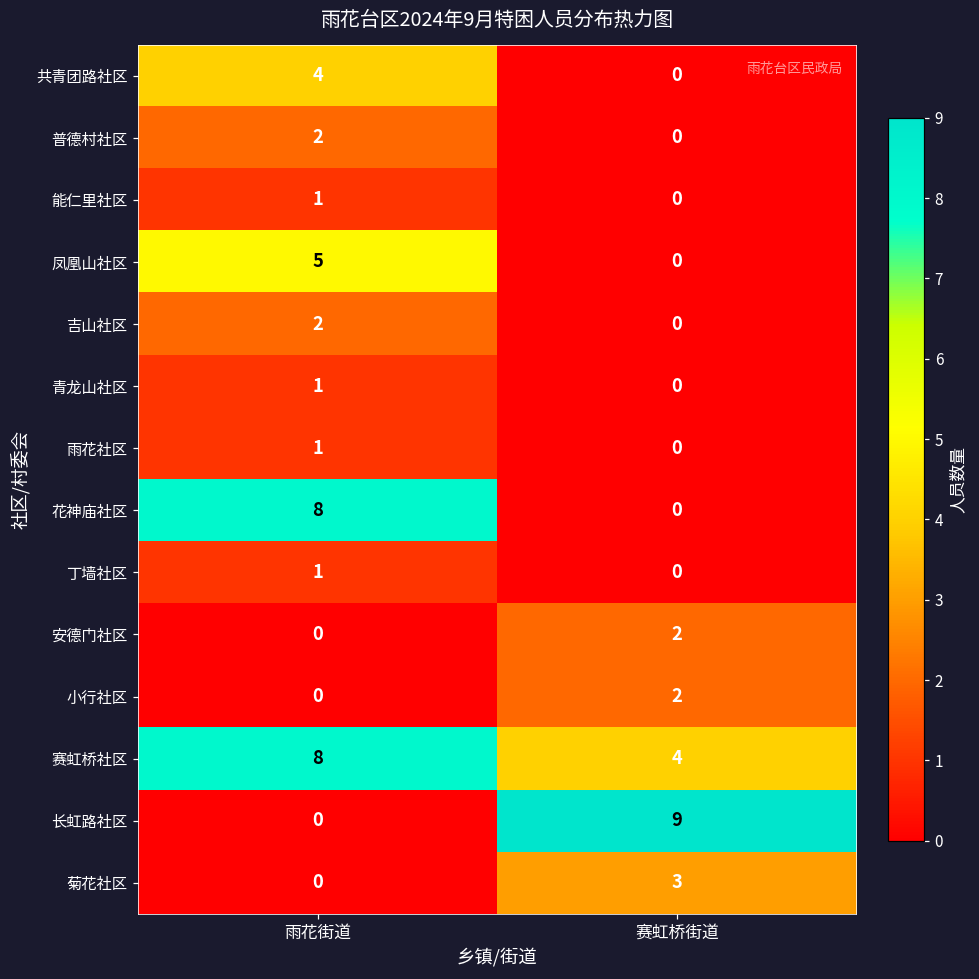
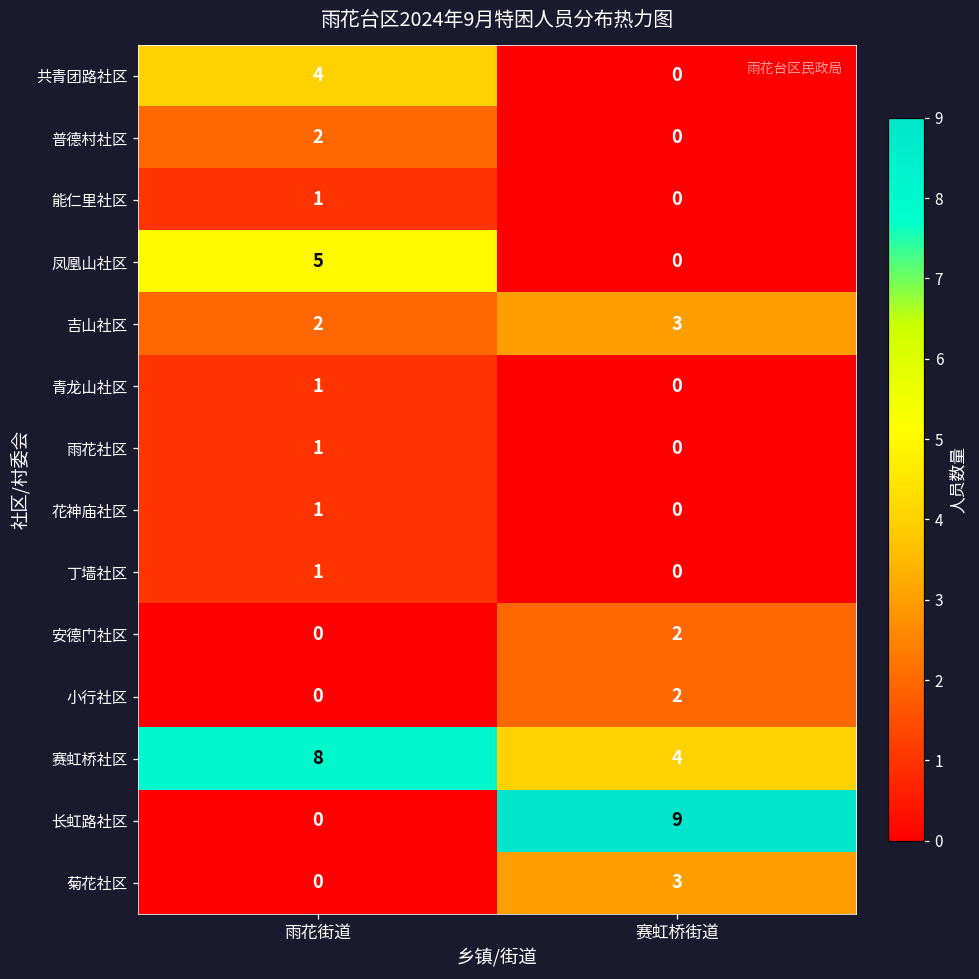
吉山社区, 赛虹桥街道: 0 -> 3
花神庙社区, 雨花街道: 8 -> 1
